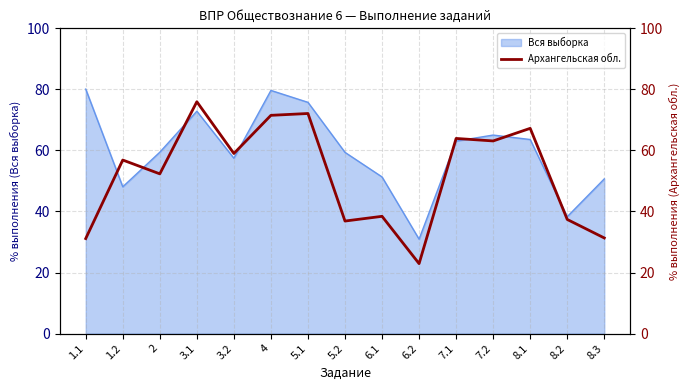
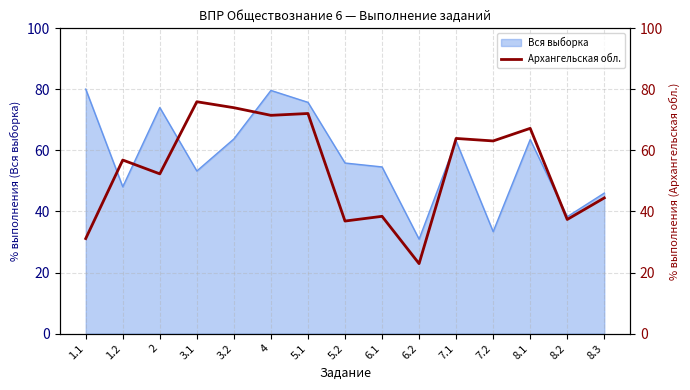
Вся выборка, 2: 59 -> 74
Вся выборка, 3.1: 73 -> 53
Вся выборка, 3.2: 57 -> 64
Вся выборка, 5.2: 59 -> 56
Вся выборка, 6.1: 51 -> 55
Вся выборка, 7.2: 65 -> 33
Вся выборка, 8.3: 51 -> 46
Архангельская обл., 3.2: 59 -> 74
Архангельская обл., 8.3: 31 -> 44
